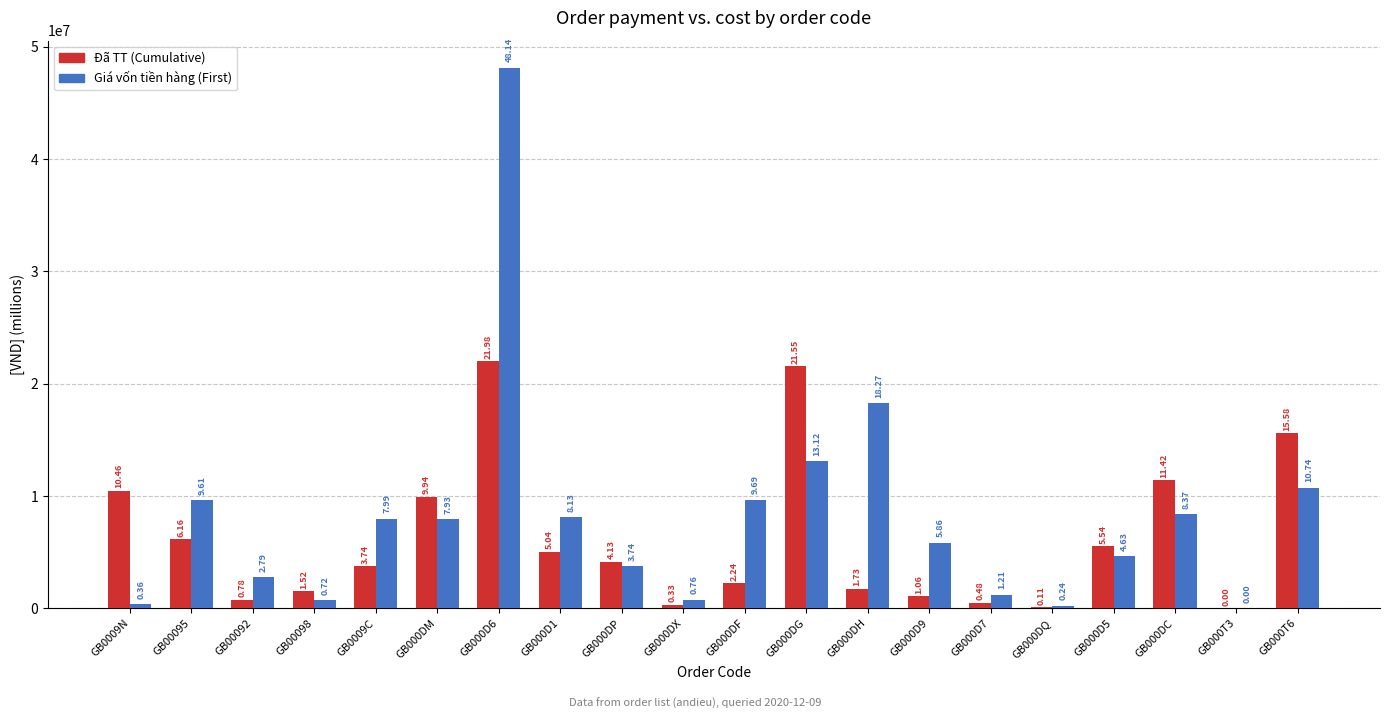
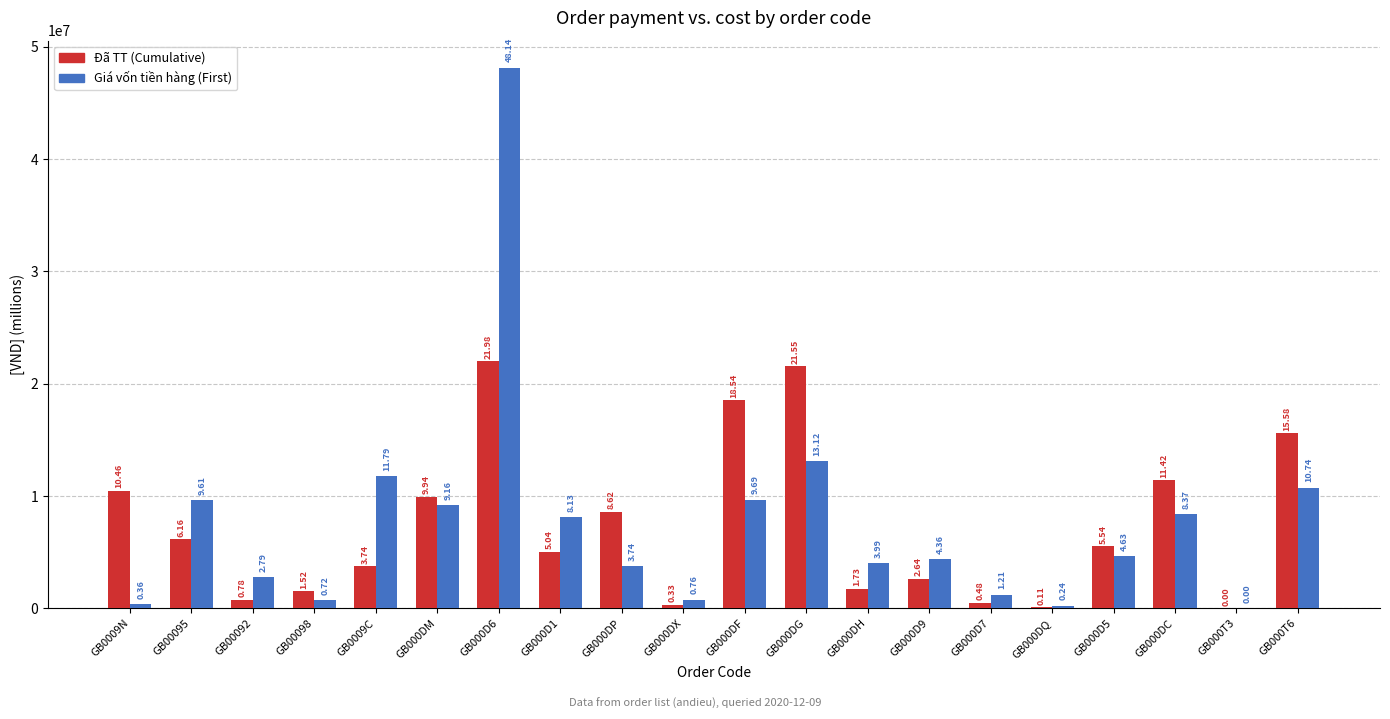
Giá vốn tiền hàng (First), GB0009C: 7.99 -> 11.79
Giá vốn tiền hàng (First), GB000DM: 7.93 -> 9.16
Đã TT (Cumulative), GB000DP: 4.13 -> 8.62
Đã TT (Cumulative), GB000DF: 2.24 -> 18.54
Giá vốn tiền hàng (First), GB000DH: 18.27 -> 3.99
Đã TT (Cumulative), GB000D9: 1.06 -> 2.64
Giá vốn tiền hàng (First), GB000D9: 5.86 -> 4.36
